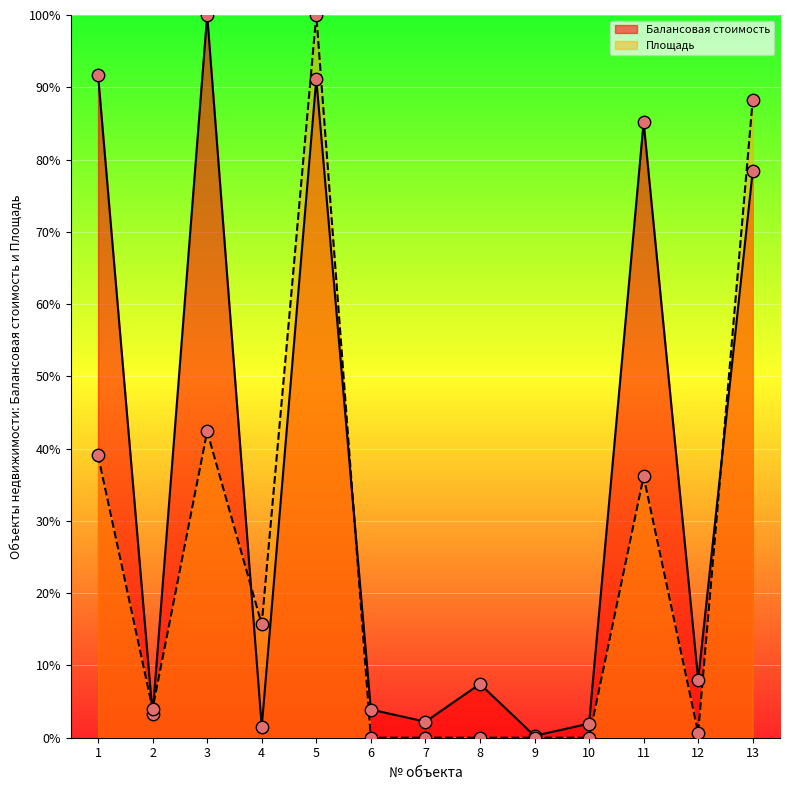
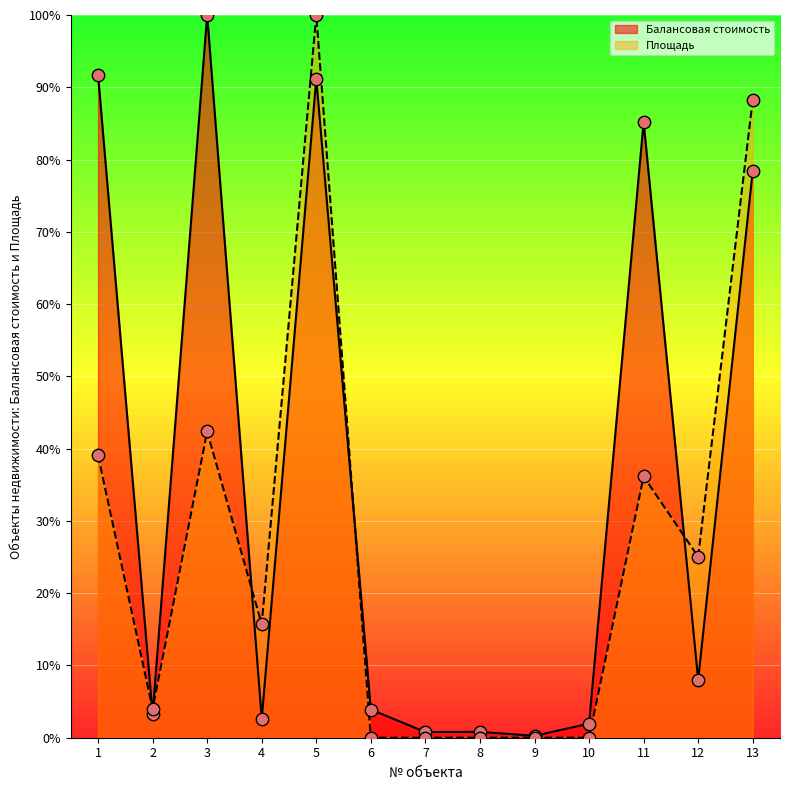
Балансовая стоимость, 4: 1% -> 3%
Балансовая стоимость, 7: 2% -> 1%
Балансовая стоимость, 8: 7% -> 1%
Площадь, 12: 1% -> 25%
